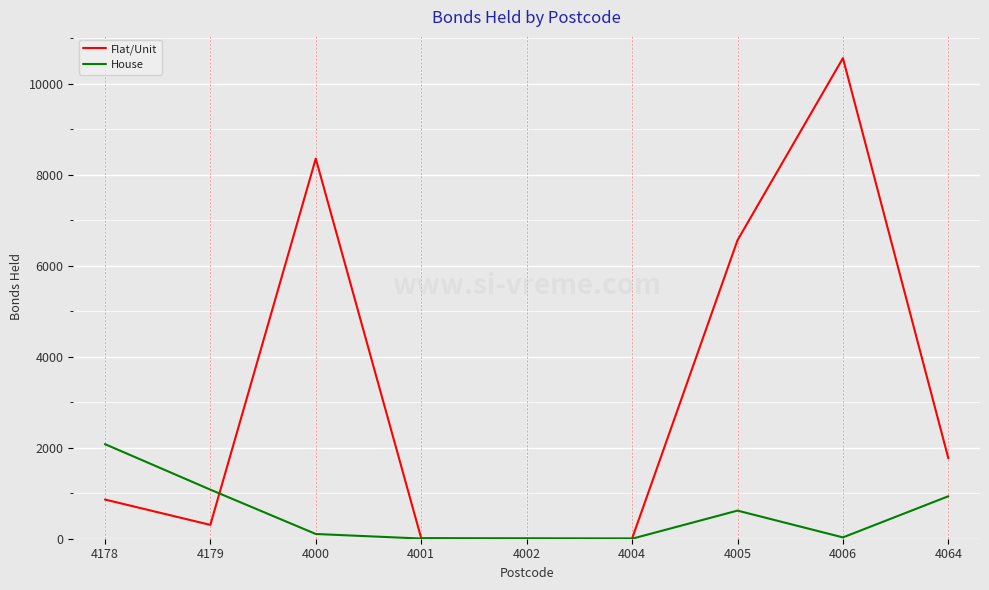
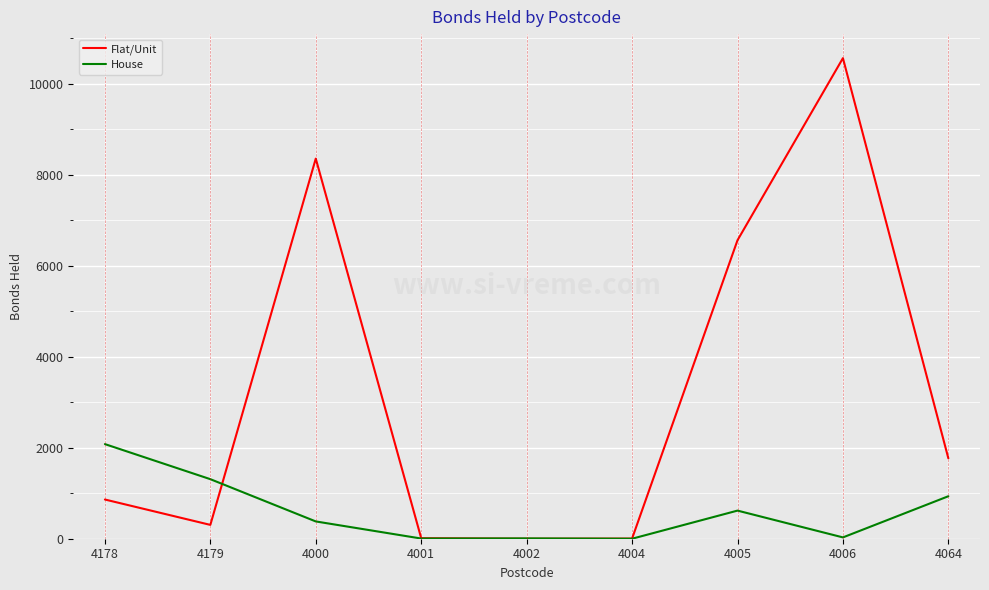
House, 4179: 1100 -> 1300
House, 4000: 100 -> 400
